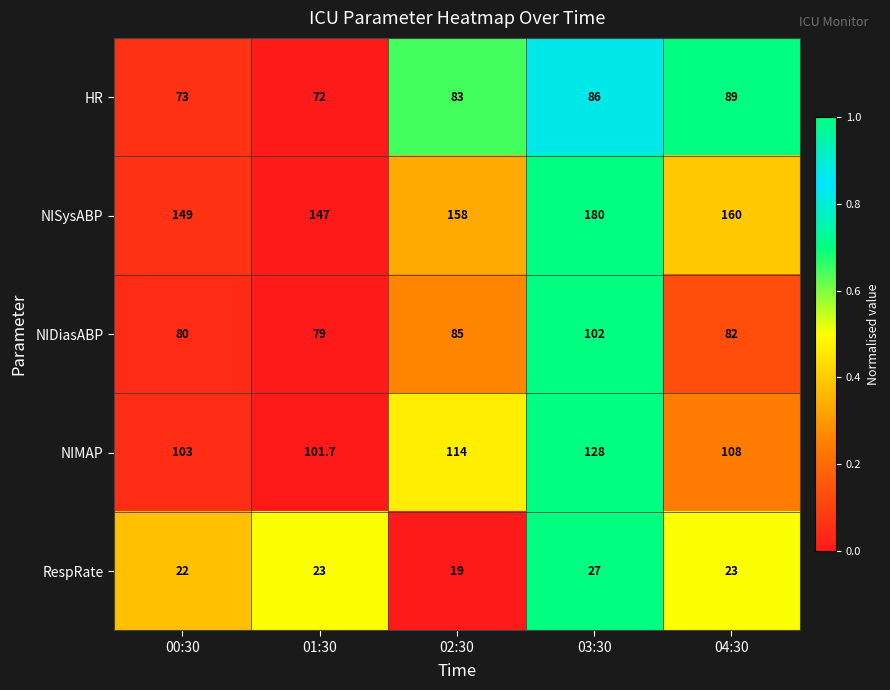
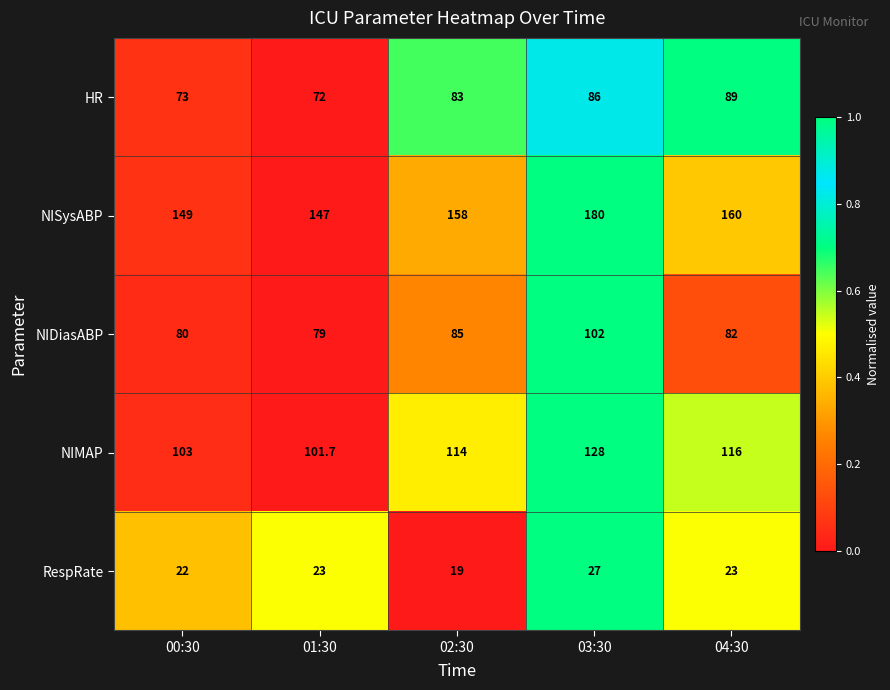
NIMAP, 04:30: 108 -> 116
